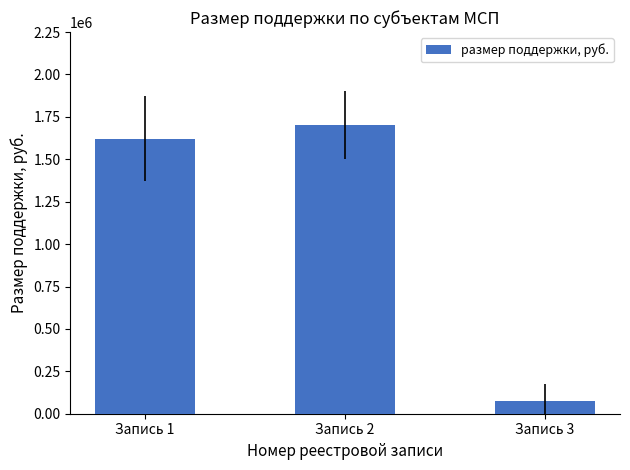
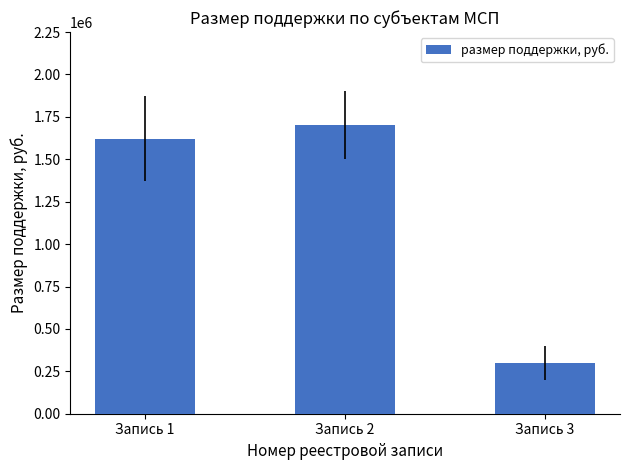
Запись 3: 80000 -> 300000
